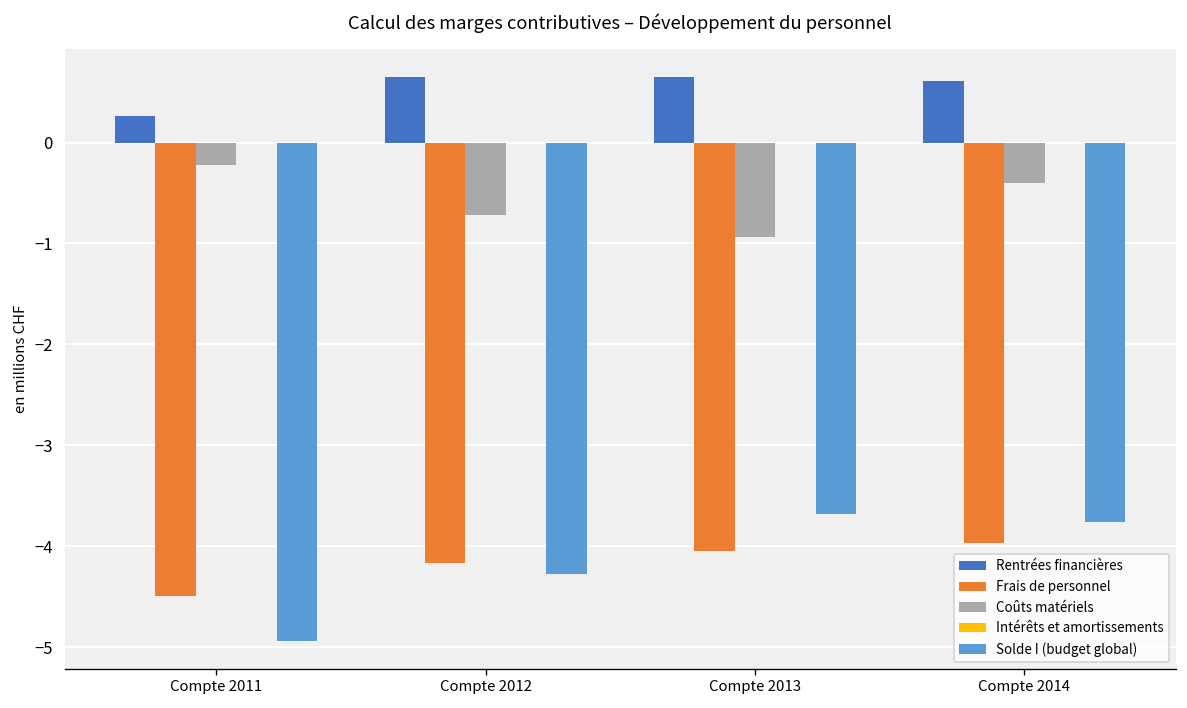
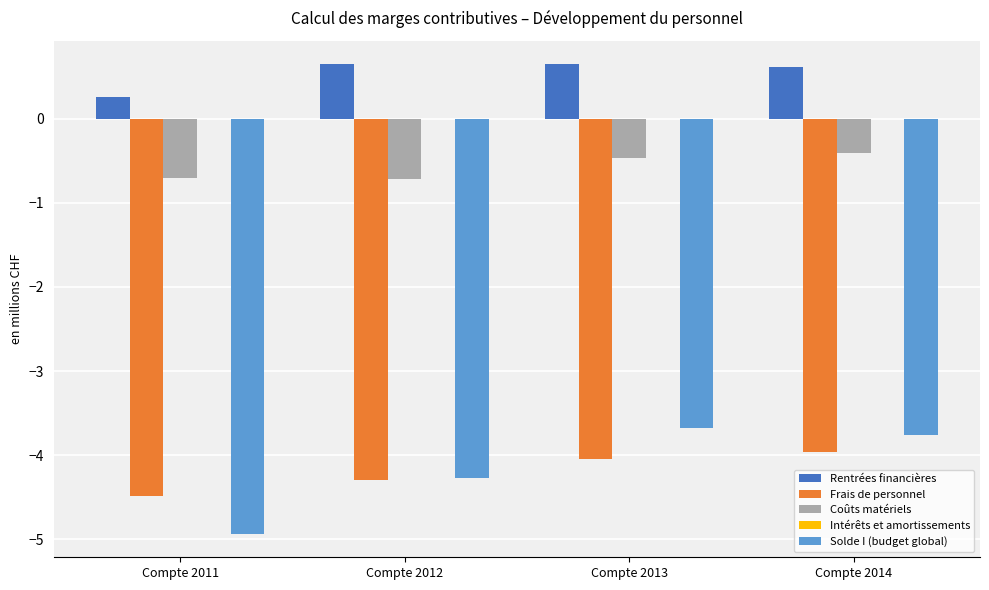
Coûts matériels, Compte 2011: -0.2 -> -0.7
Frais de personnel, Compte 2012: -4.2 -> -4.3
Coûts matériels, Compte 2013: -0.9 -> -0.5
